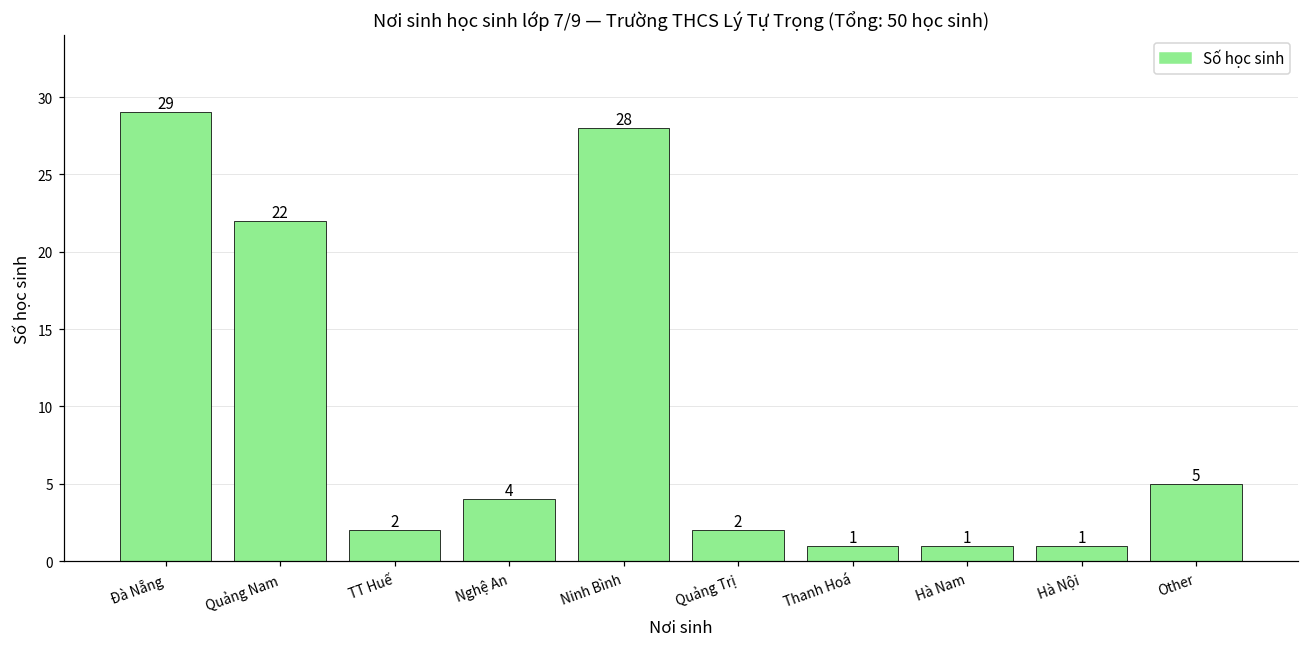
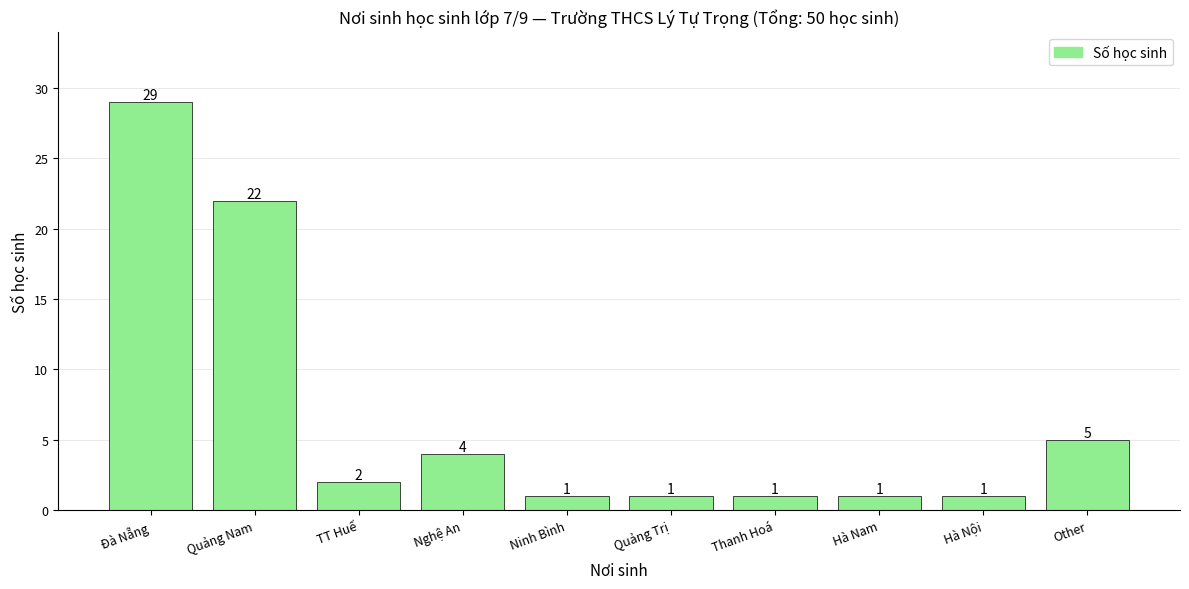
Ninh Bình: 28 -> 1
Quảng Trị: 2 -> 1
